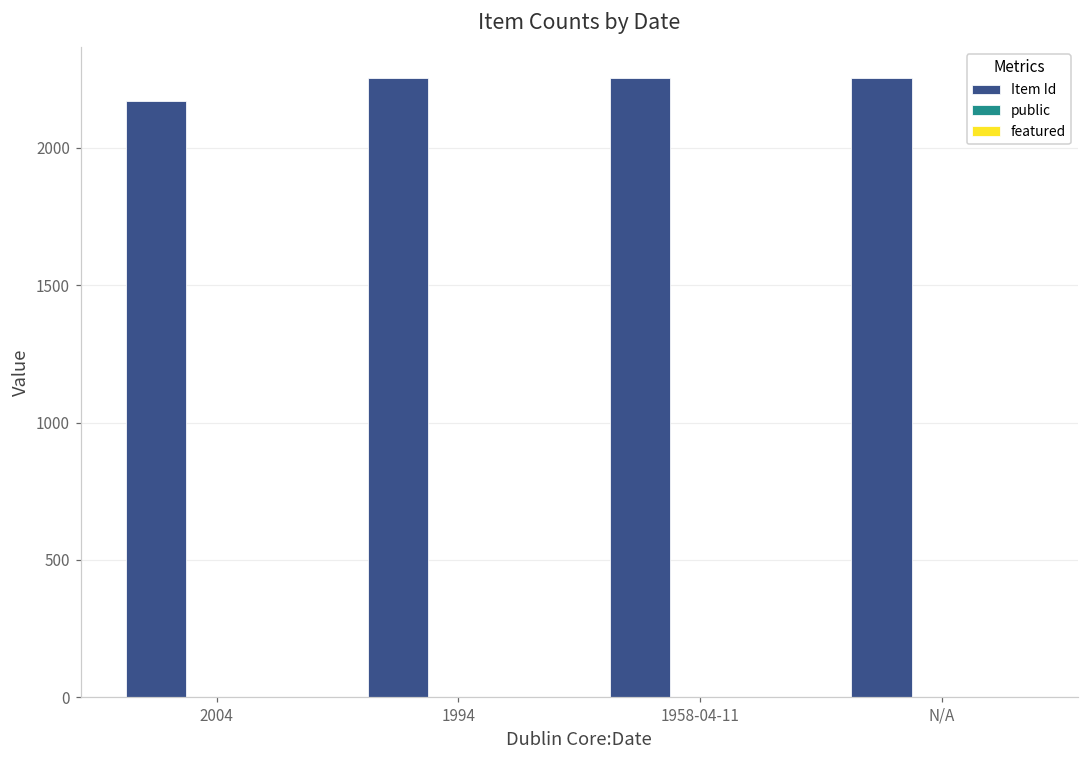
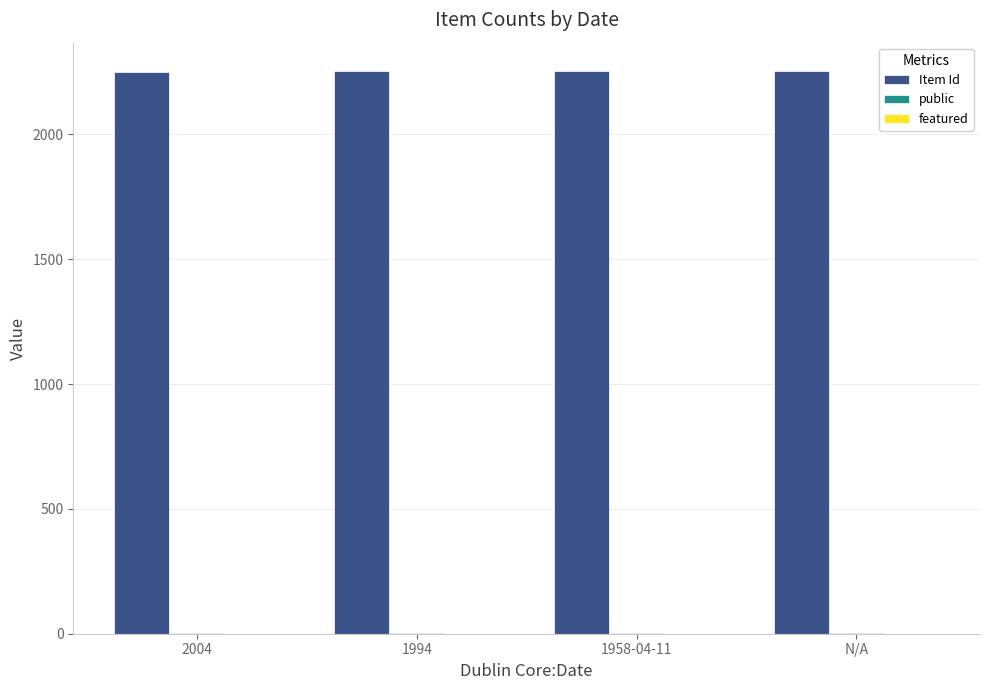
Item Id, 2004: 2170 -> 2250
